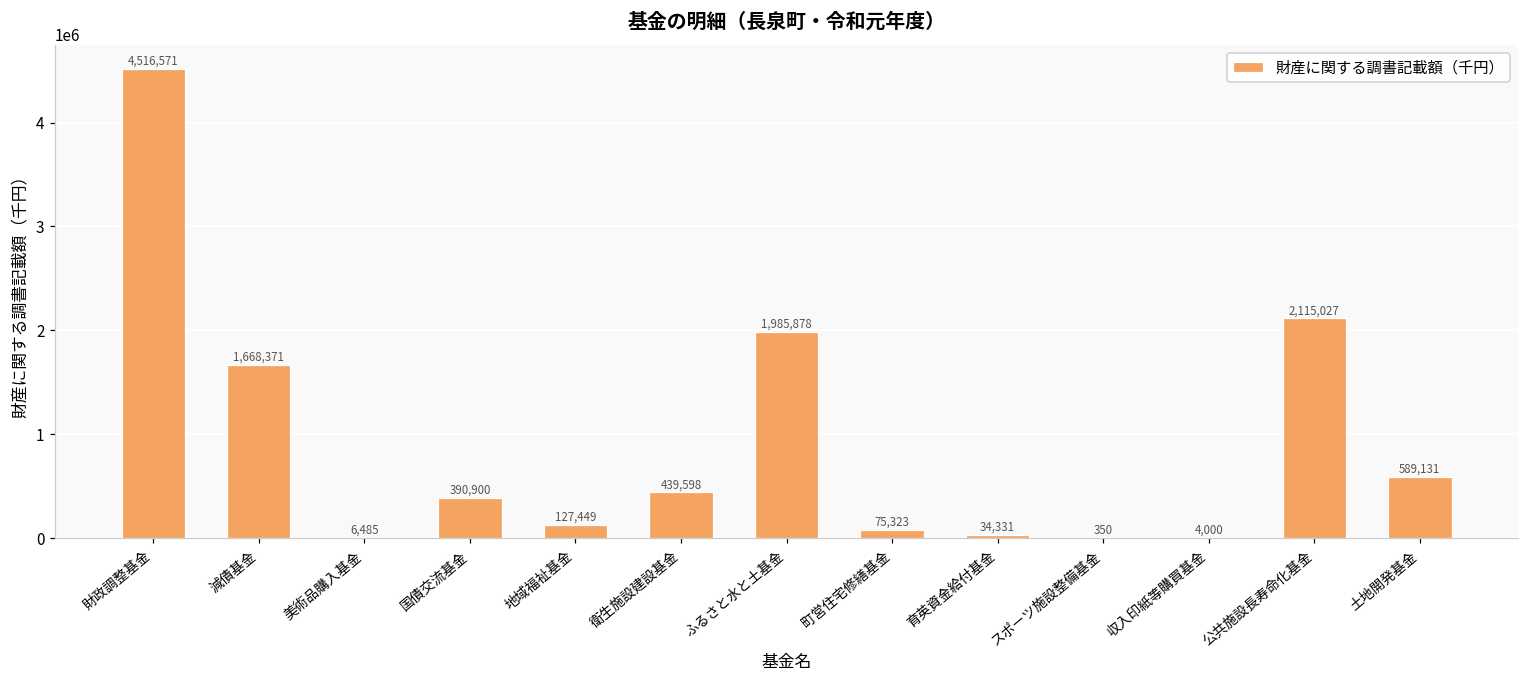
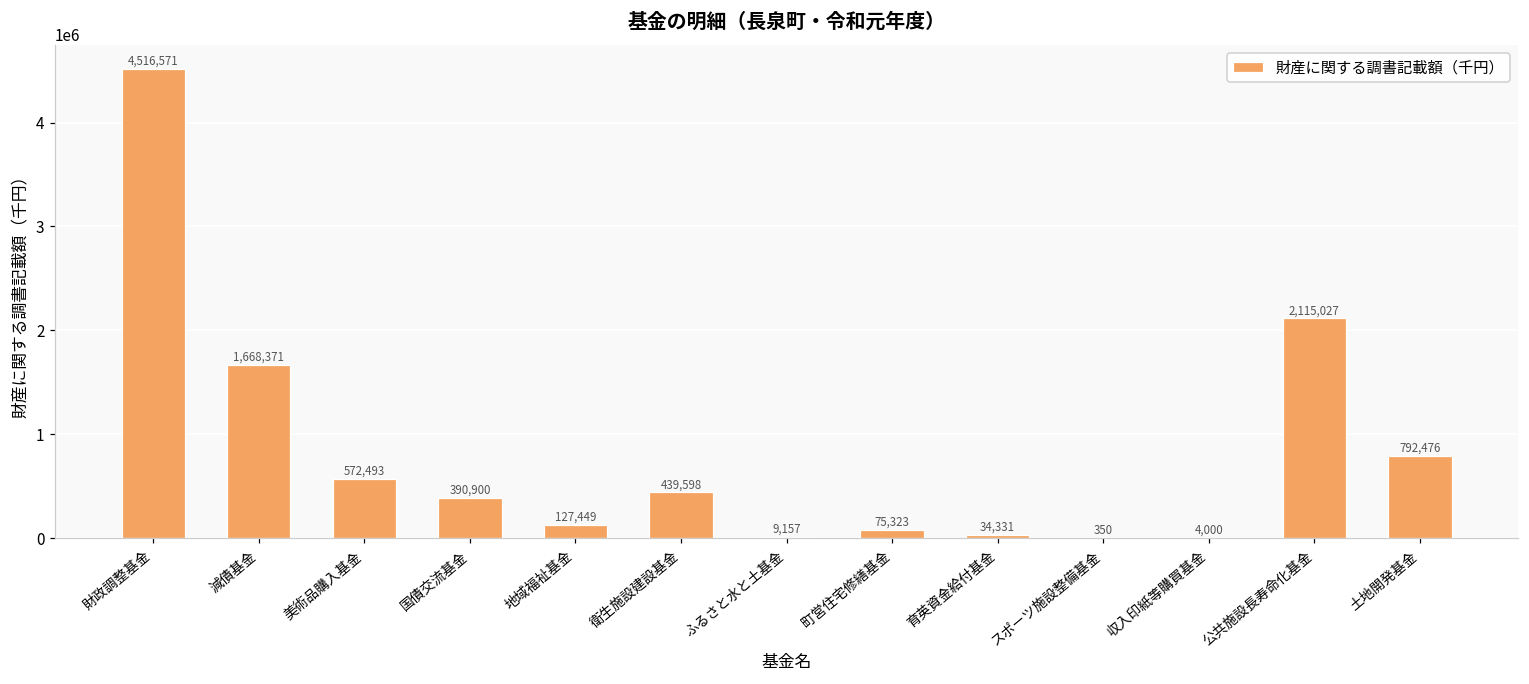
美術品購入基金: 6,485 -> 572,493
ふるさと水と土基金: 1,985,878 -> 9,157
土地開発基金: 589,131 -> 792,476
